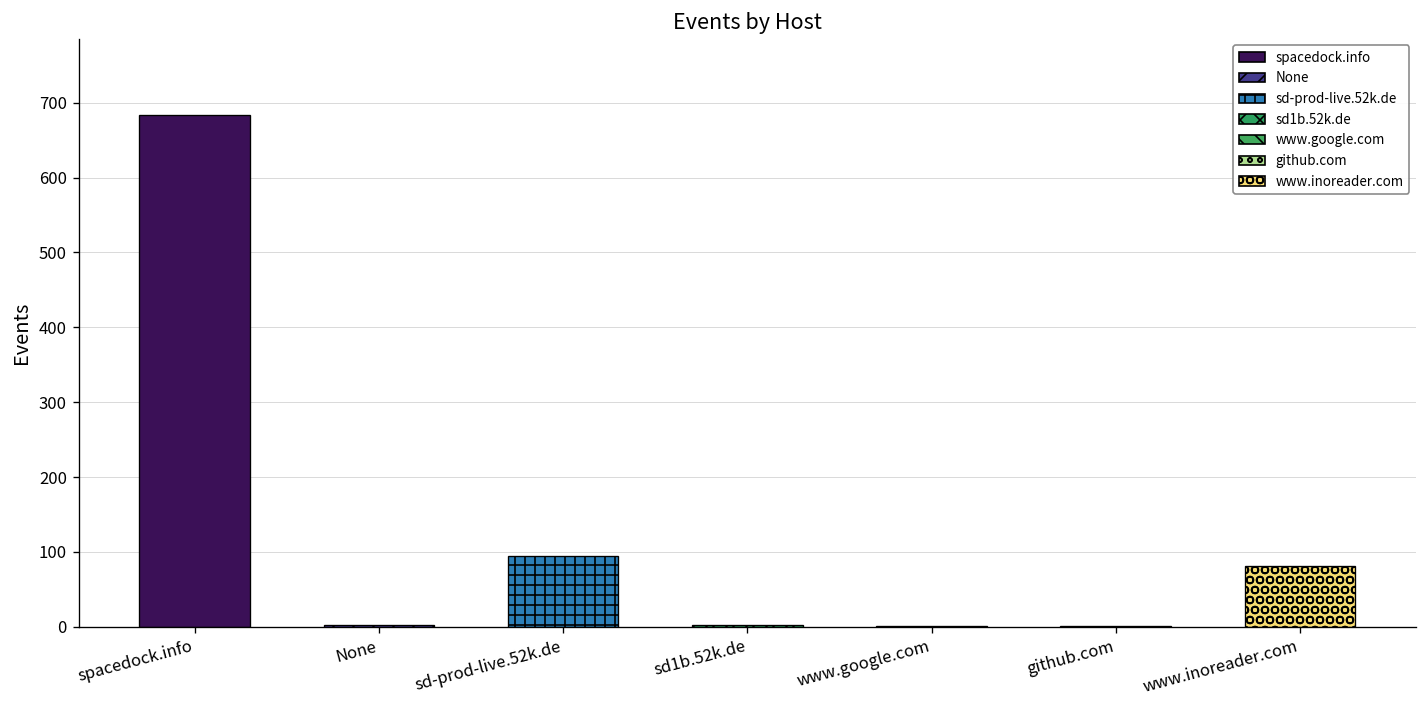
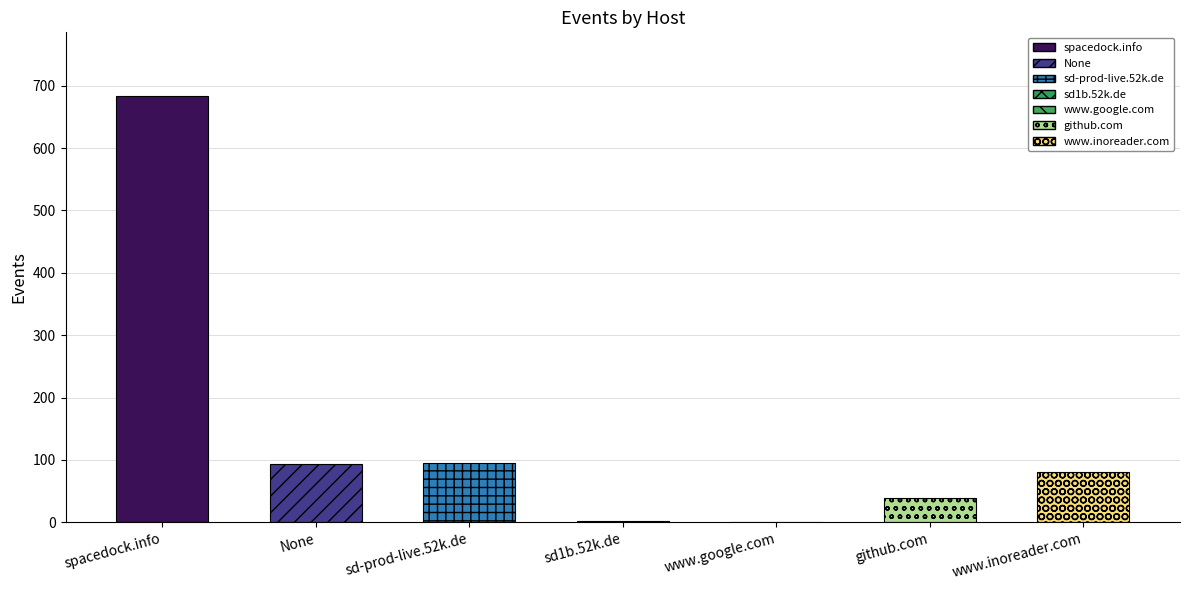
None: 0 -> 90
github.com: 0 -> 40
